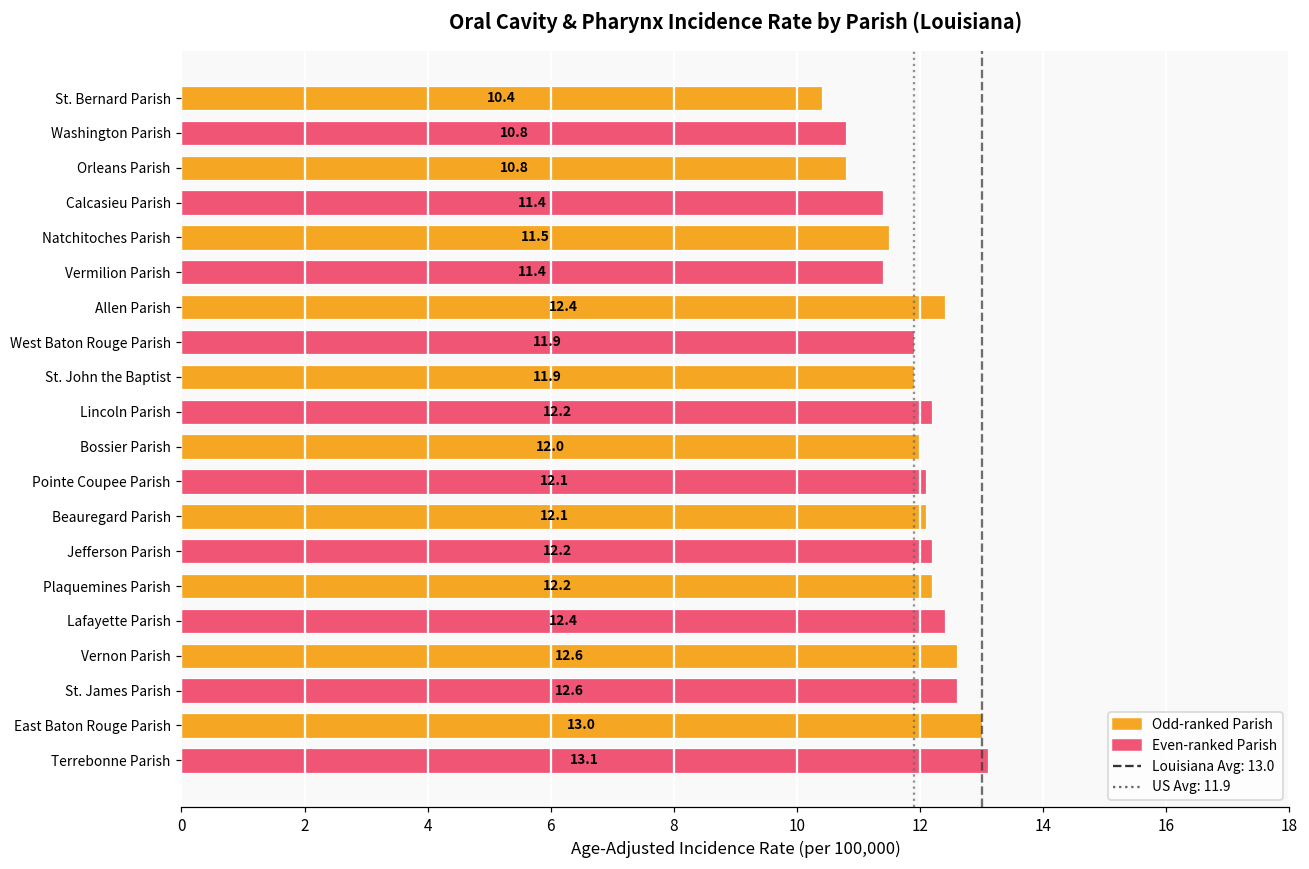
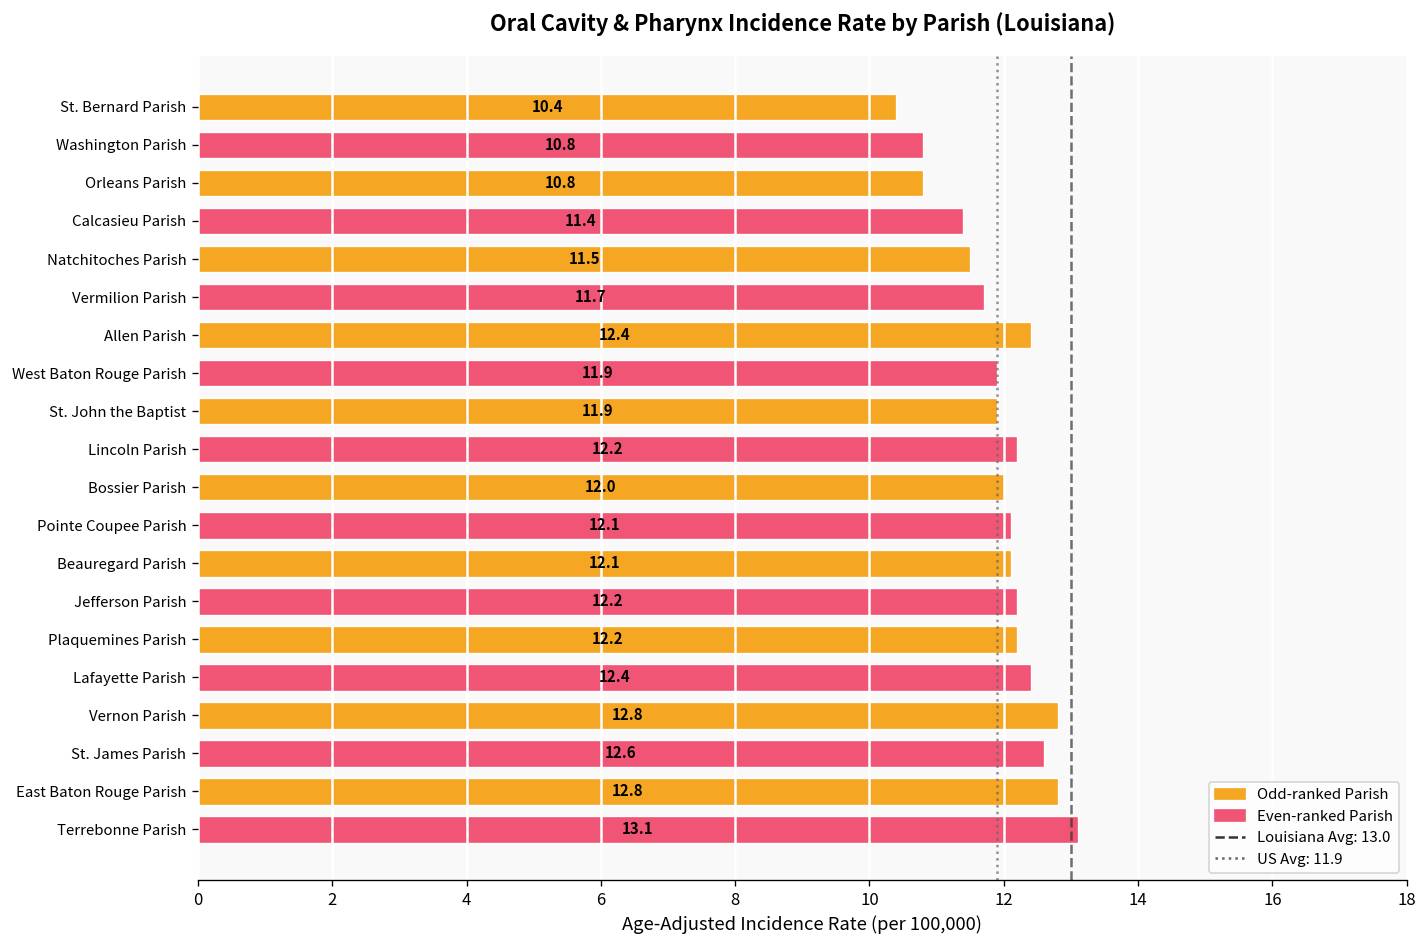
Vermilion Parish: 11.4 -> 11.7
Vernon Parish: 12.6 -> 12.8
East Baton Rouge Parish: 13.0 -> 12.8
